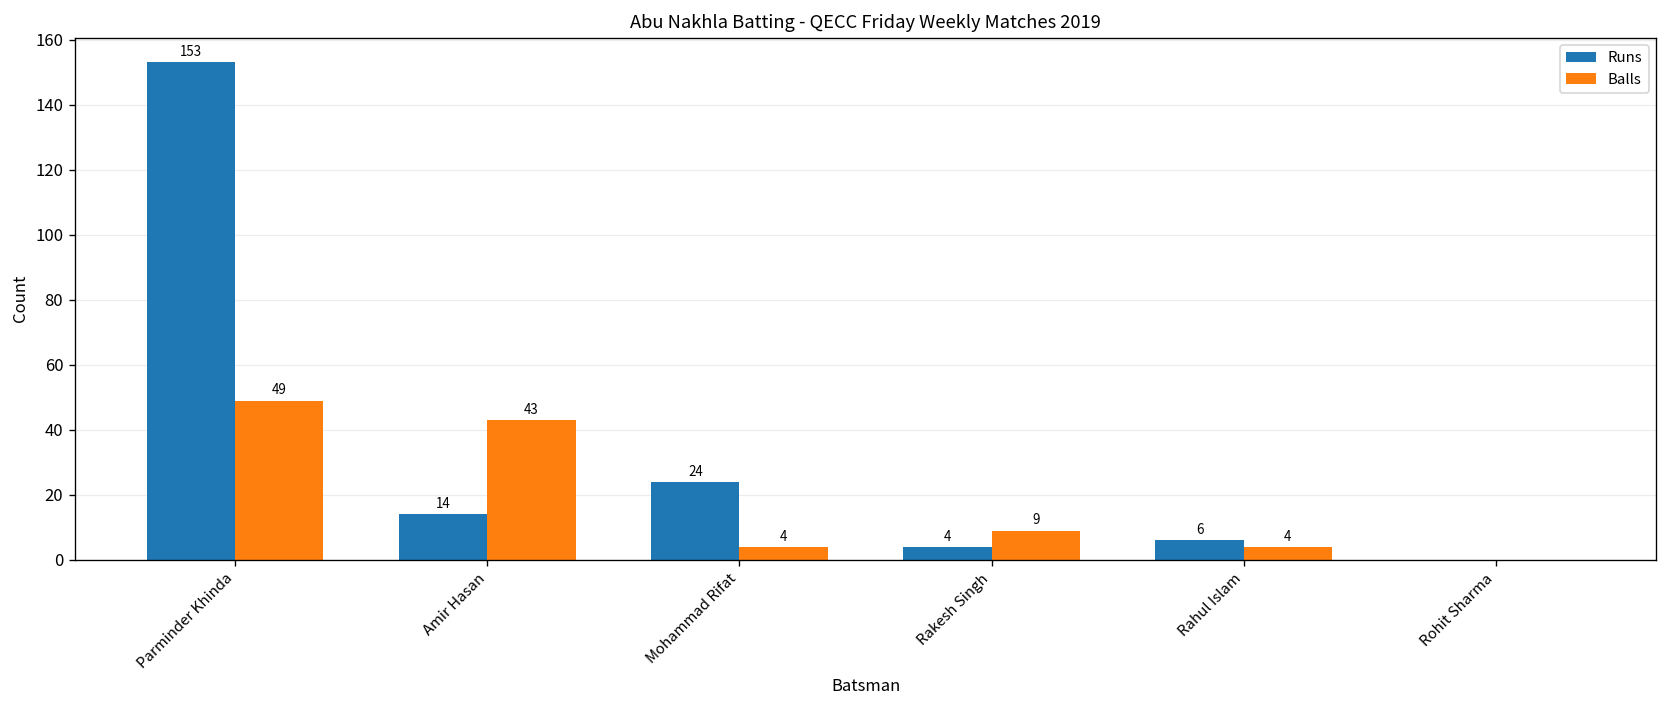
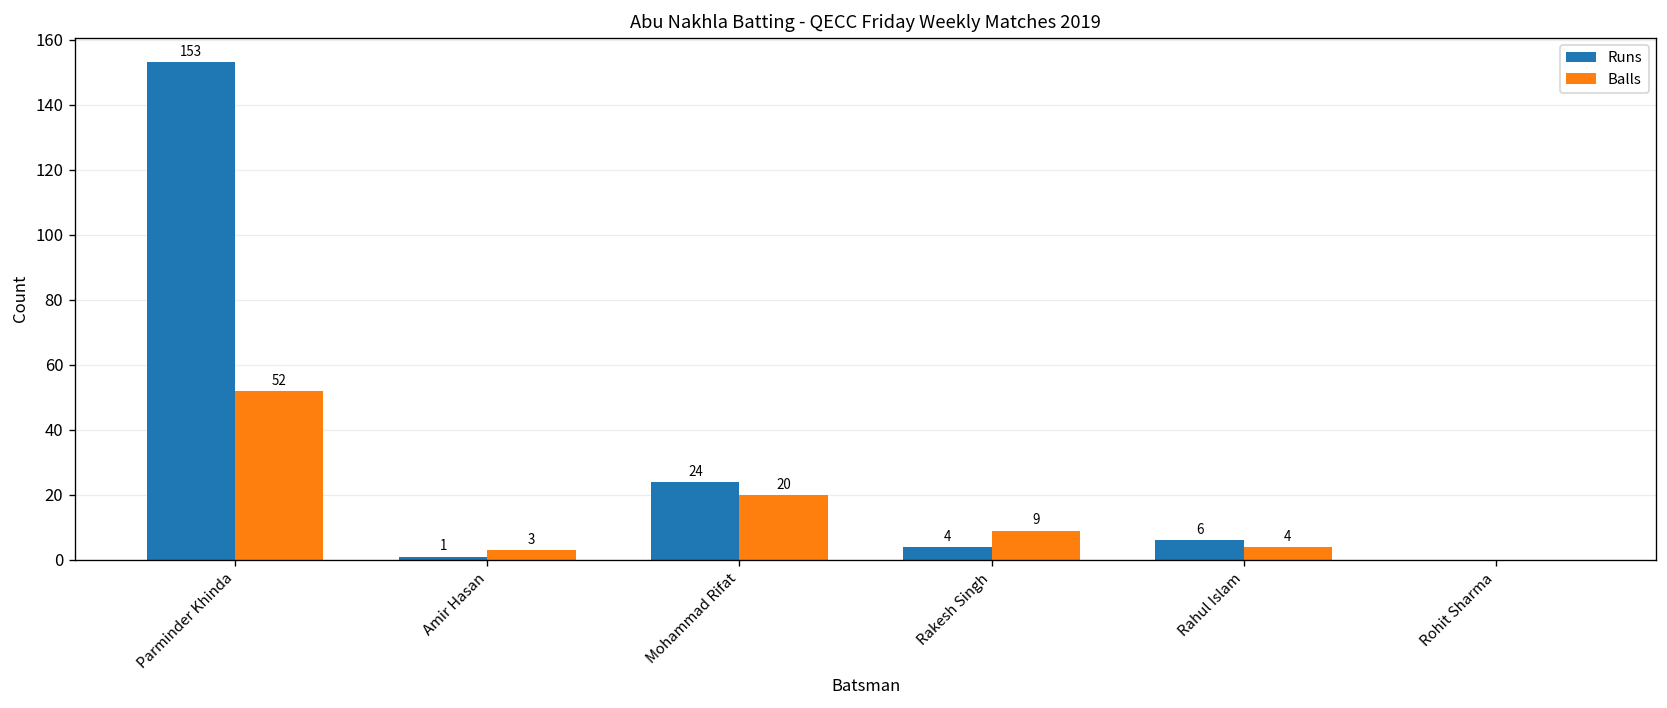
Balls, Parminder Khinda: 49 -> 52
Runs, Amir Hasan: 14 -> 1
Balls, Amir Hasan: 43 -> 3
Balls, Mohammad Rifat: 4 -> 20
